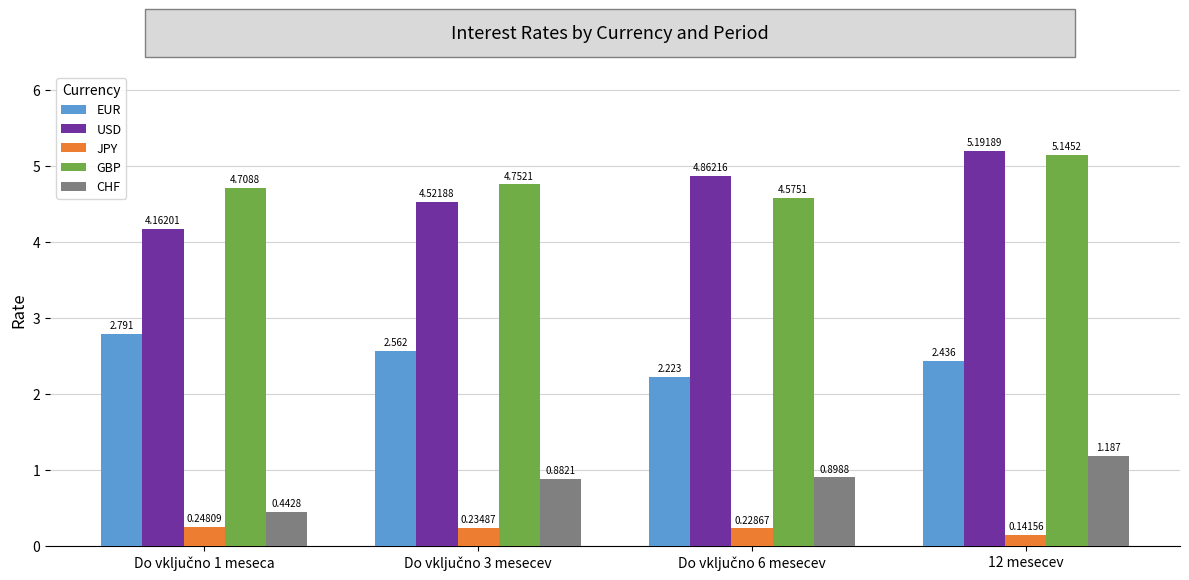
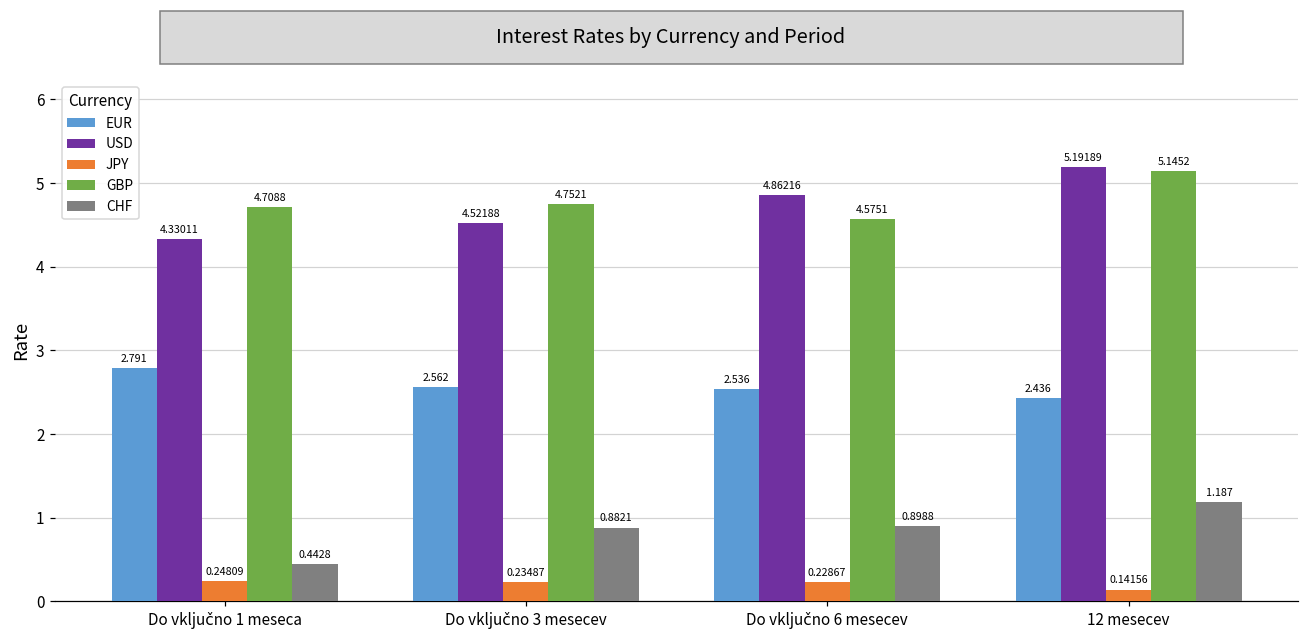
USD, Do vključno 1 meseca: 4.16201 -> 4.33011
EUR, Do vključno 6 mesecev: 2.223 -> 2.536
